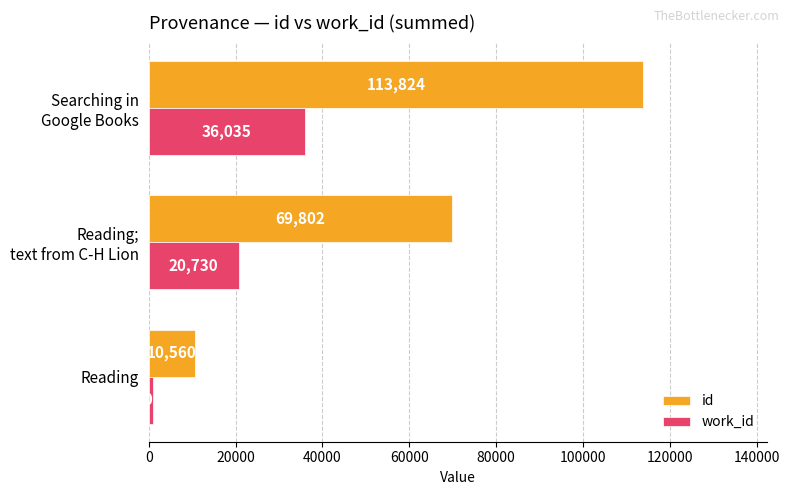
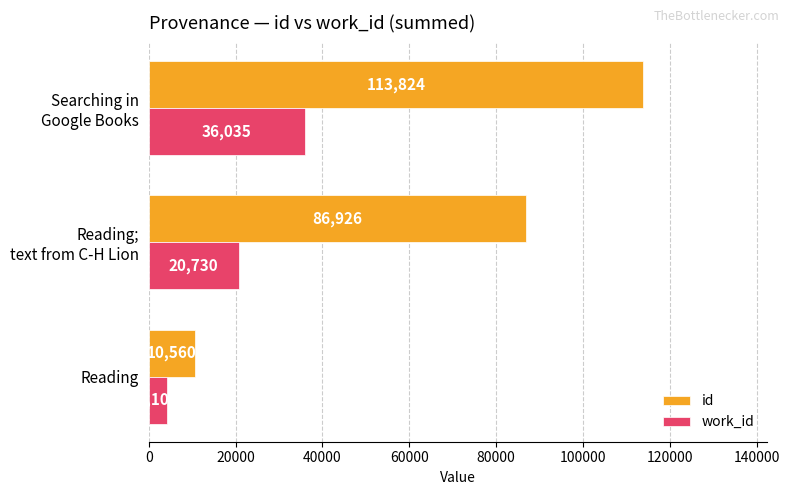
id, Reading; text from C-H Lion: 69,802 -> 86,926
work_id, Reading: 1000 -> 4000
